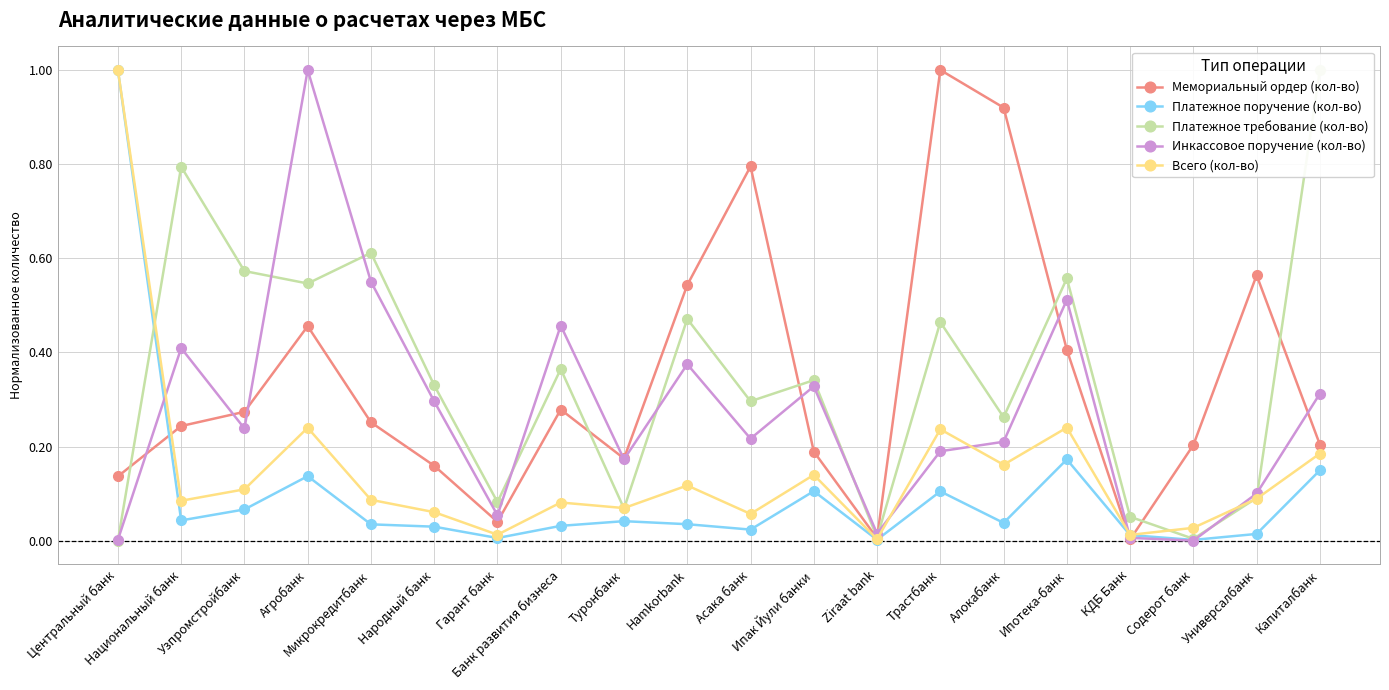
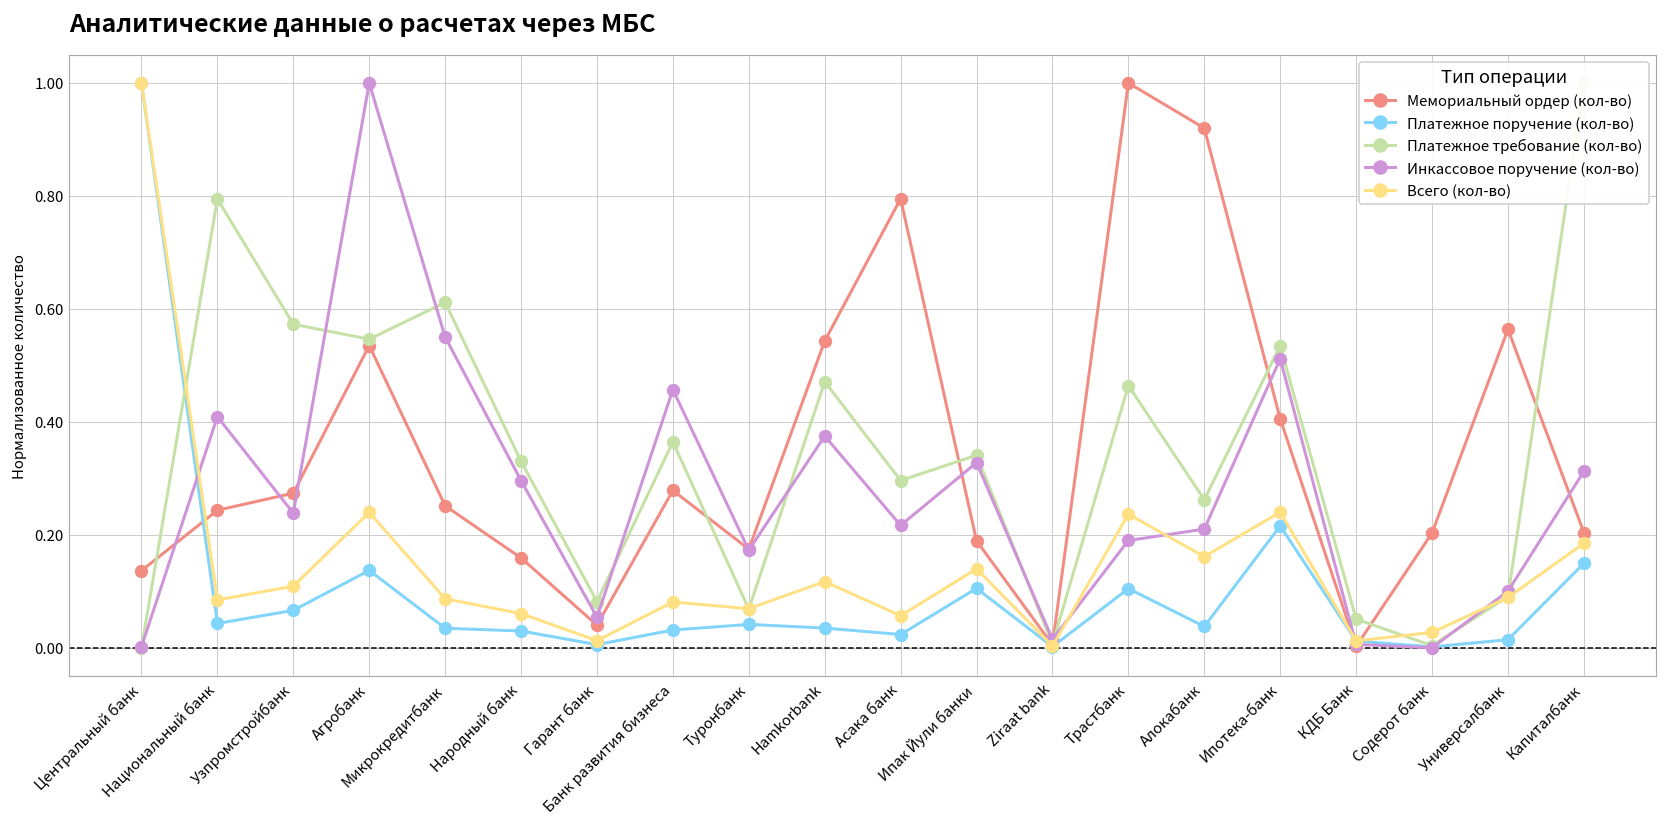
Мемориальный ордер (кол-во), Агробанк: 0.46 -> 0.54
Платежное поручение (кол-во), Ипотека-банк: 0.17 -> 0.22
Платежное требование (кол-во), Ипотека-банк: 0.56 -> 0.53
